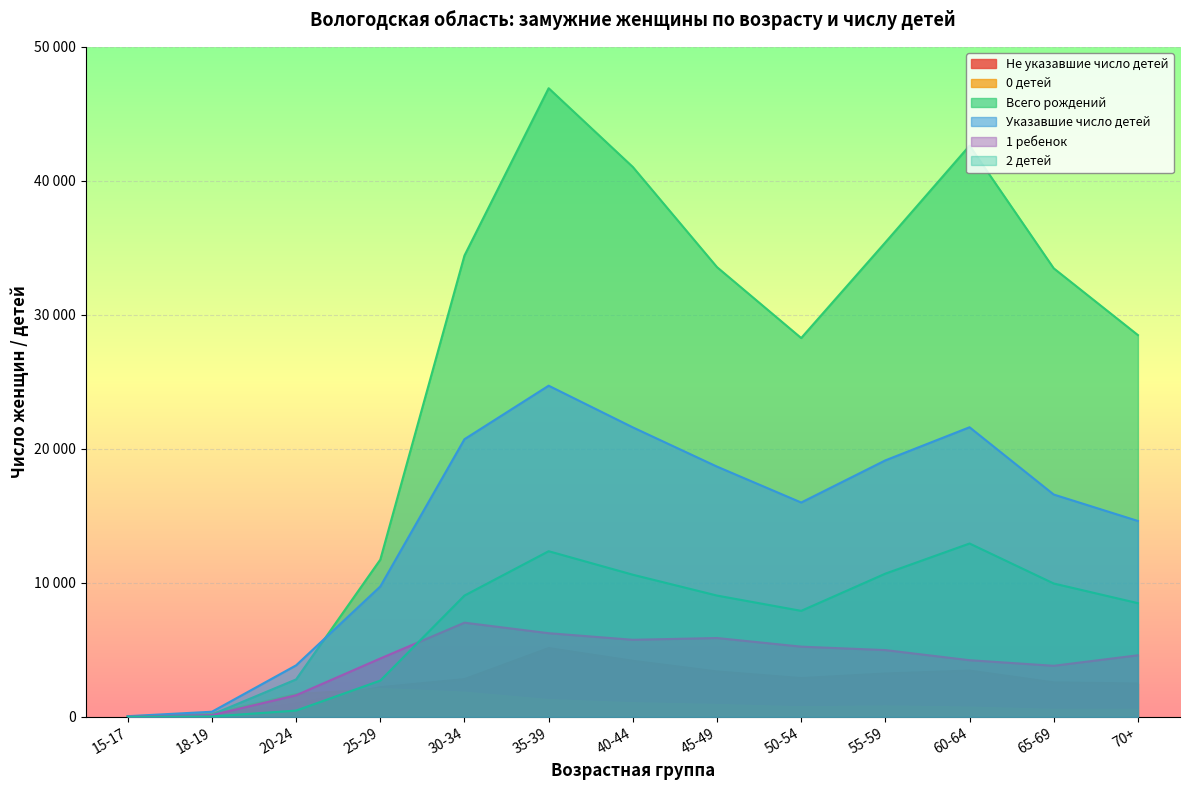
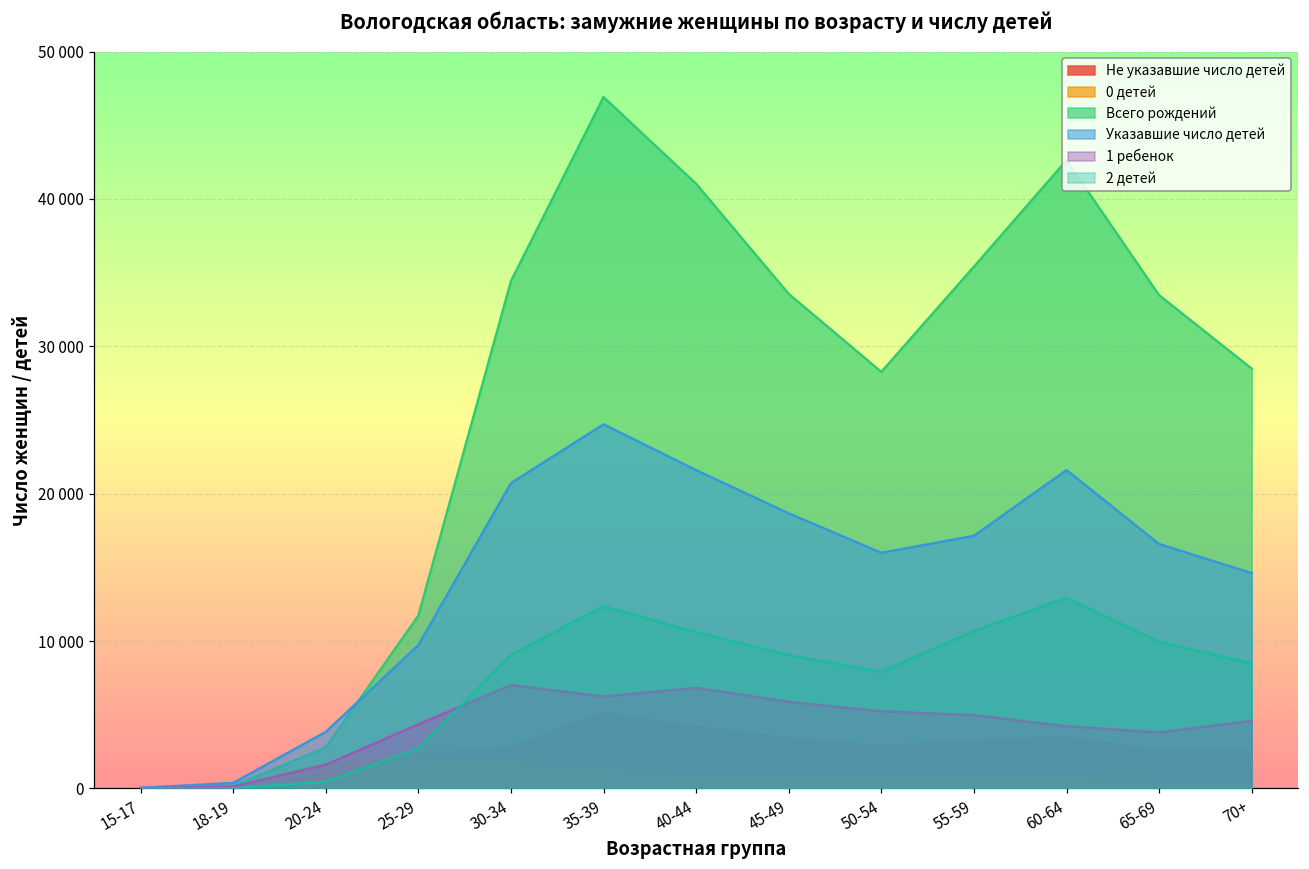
1 ребенок, 40-44: 5700 -> 6800
Указавшие число детей, 55-59: 19100 -> 17100
